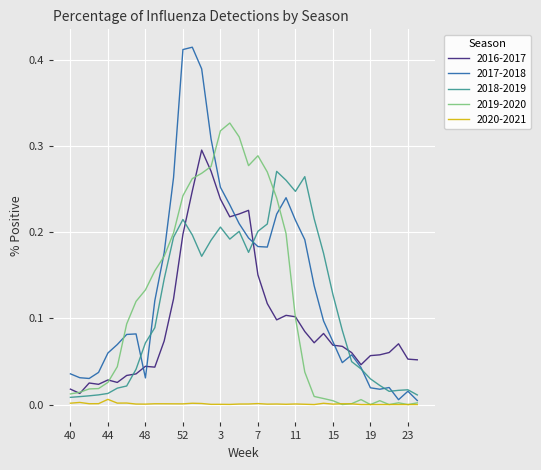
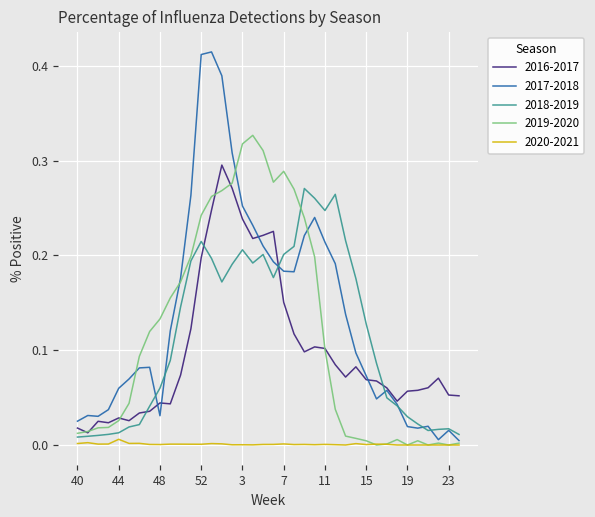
2017-2018, 40: 0.04 -> 0.03
2018-2019, 48: 0.07 -> 0.06
